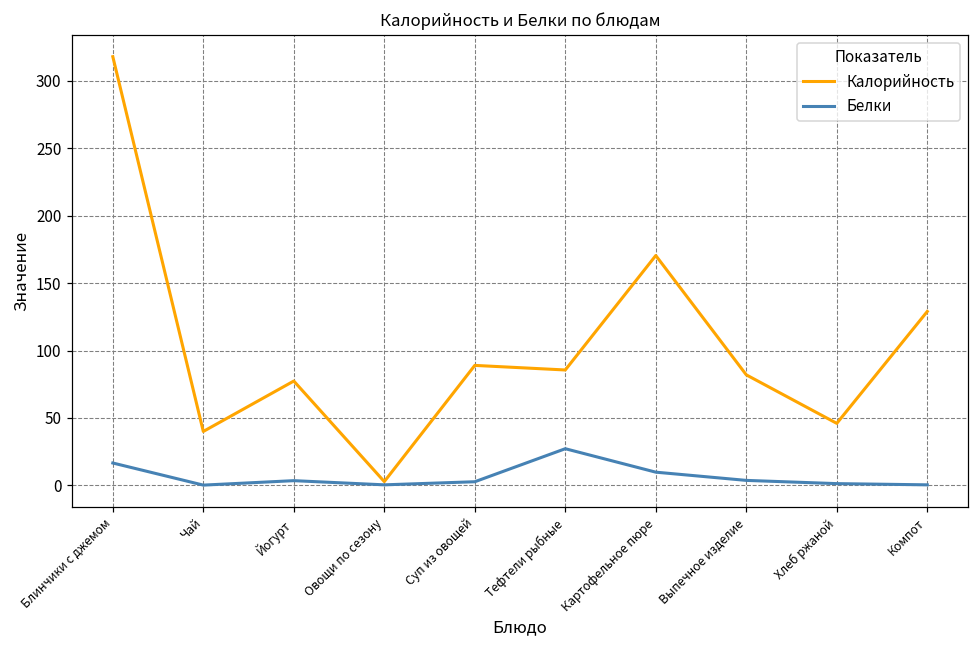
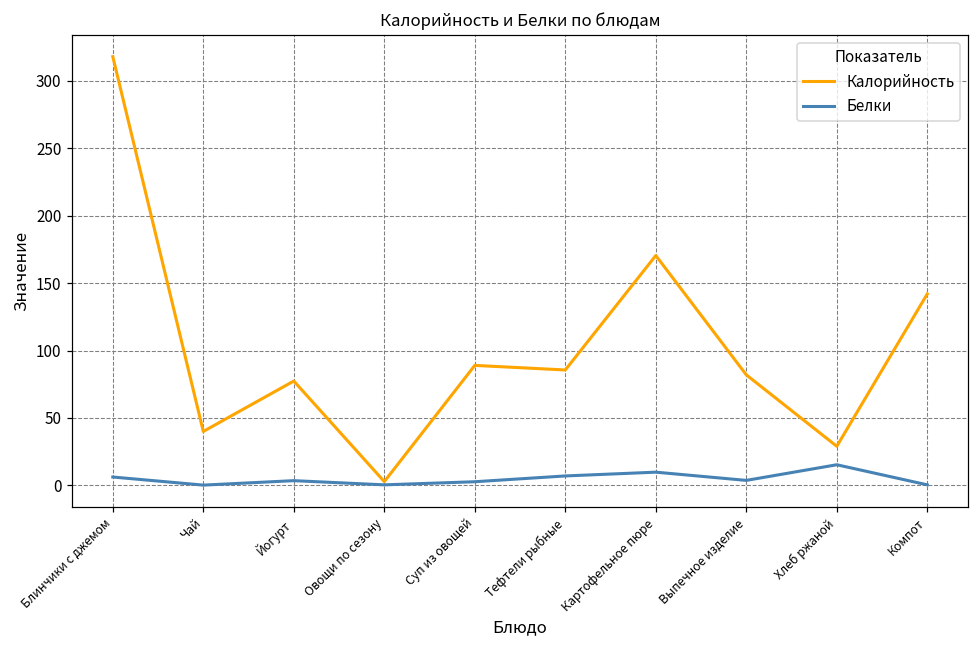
Белки, Блинчики с джемом: 17 -> 6
Белки, Тефтели рыбные: 27 -> 7
Калорийность, Хлеб ржаной: 46 -> 29
Белки, Хлеб ржаной: 1 -> 15
Калорийность, Компот: 129 -> 142
